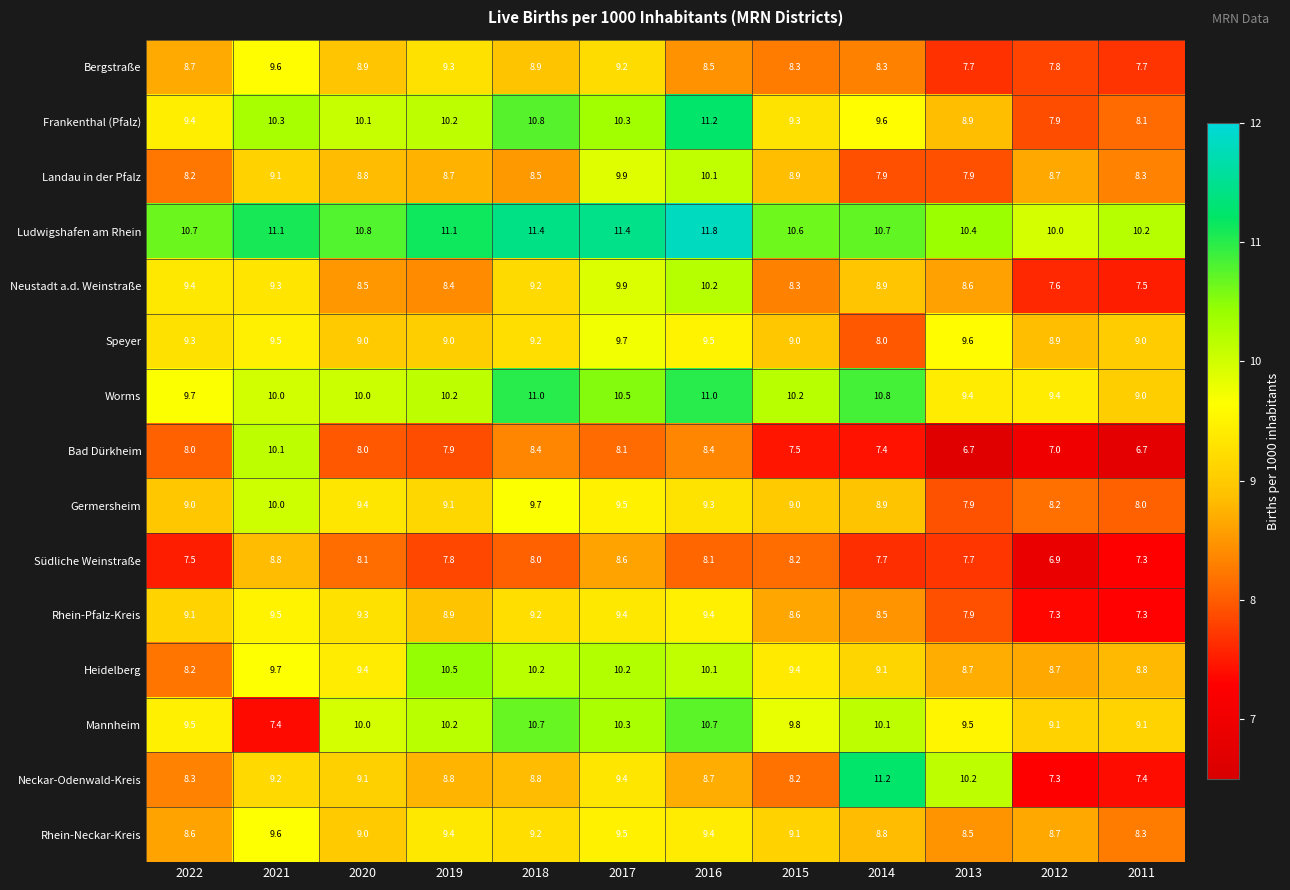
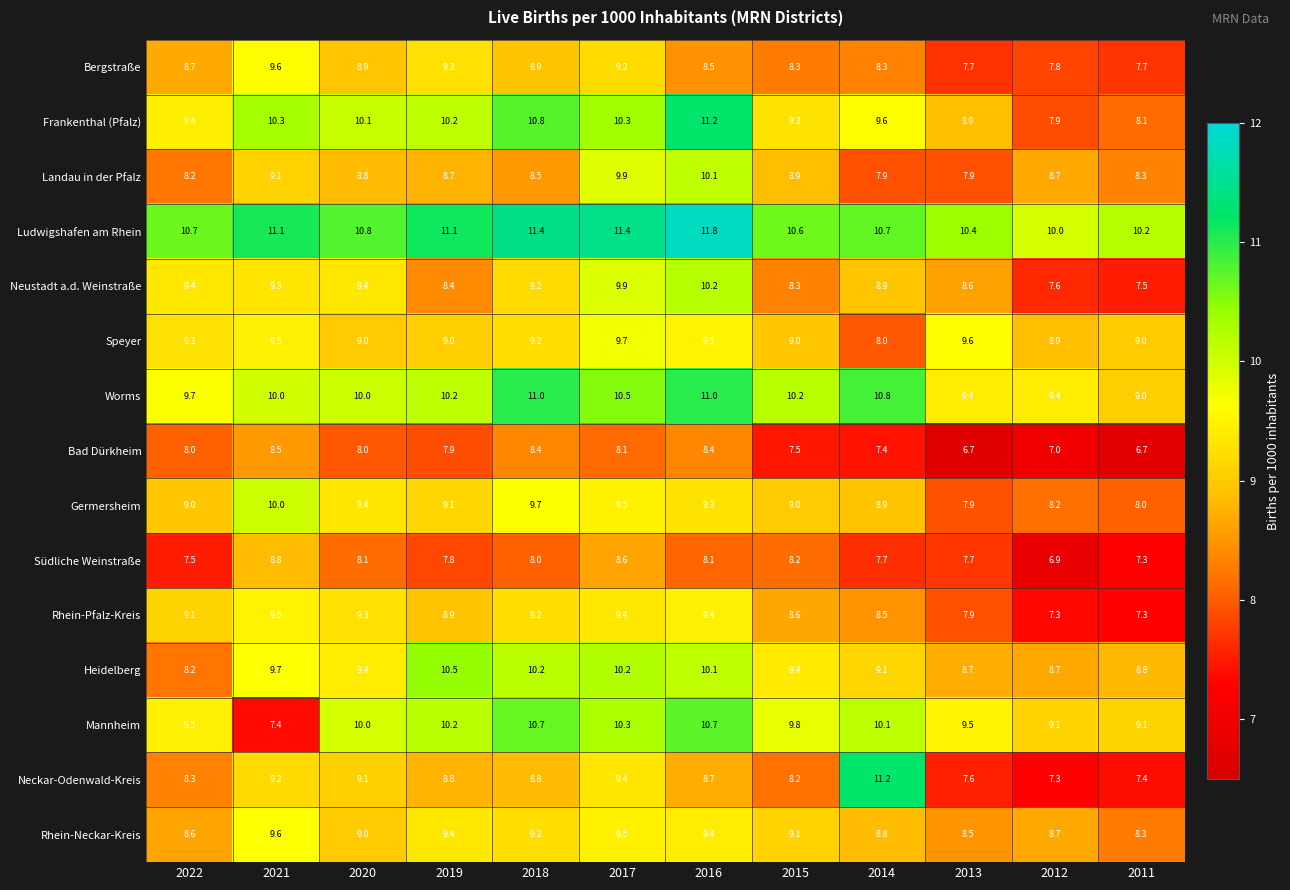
Neustadt a.d. Weinstraße, 2020: 8.5 -> 9.4
Bad Dürkheim, 2021: 10.1 -> 8.5
Neckar-Odenwald-Kreis, 2013: 10.2 -> 7.6
